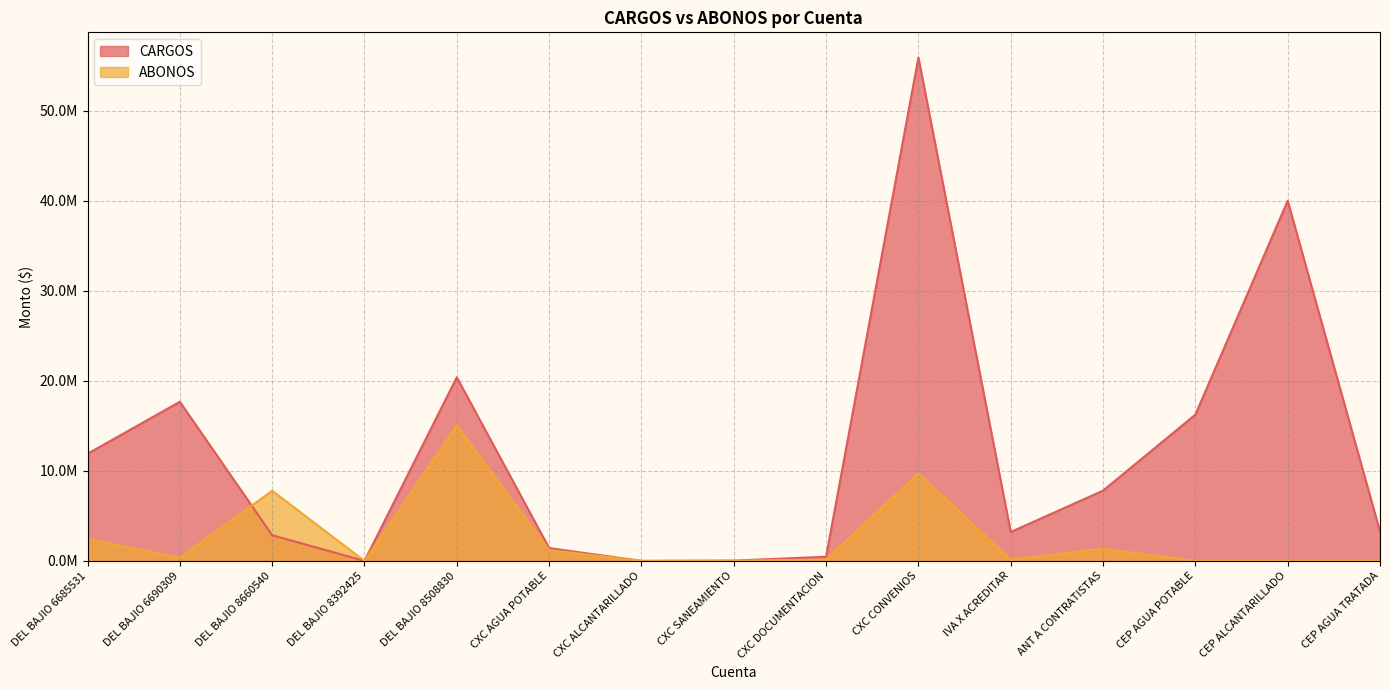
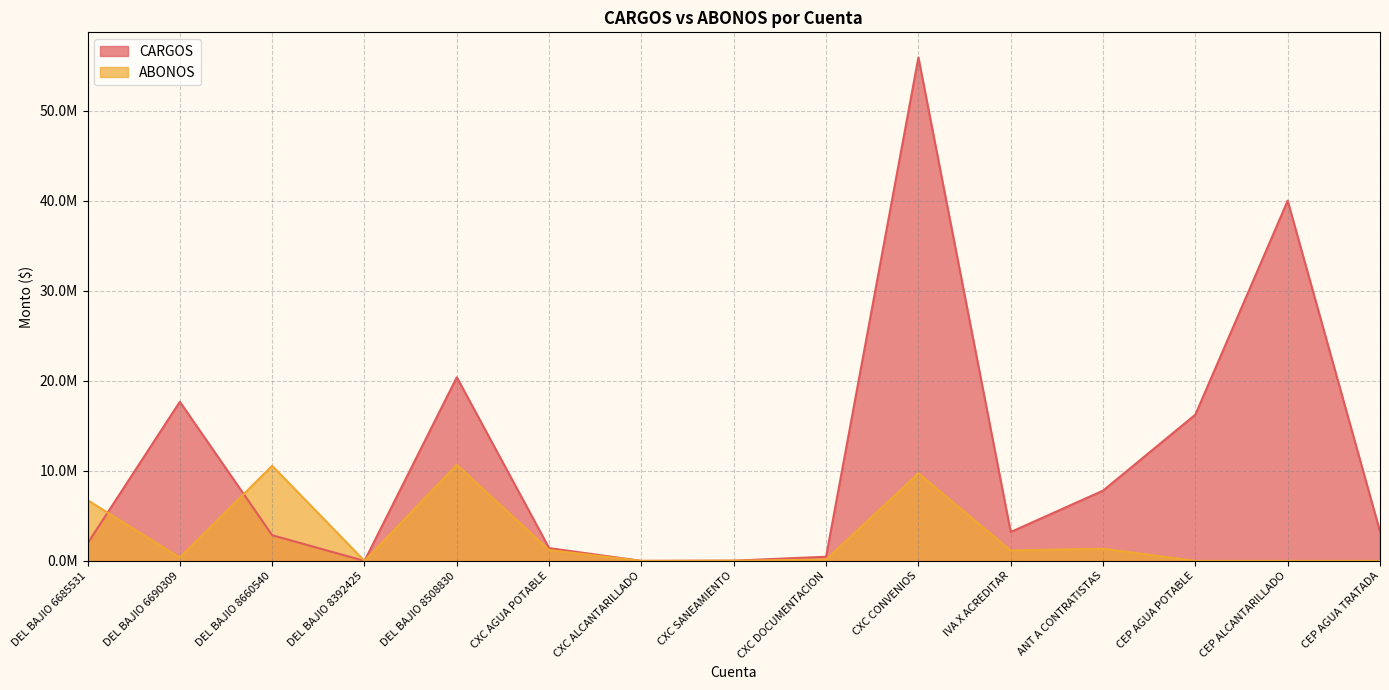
CARGOS, DEL BAJIO 6685531: 12000000 -> 2000000
ABONOS, DEL BAJIO 6685531: 2000000 -> 7000000
ABONOS, DEL BAJIO 8660540: 8000000 -> 11000000
ABONOS, DEL BAJIO 8508830: 15000000 -> 11000000
ABONOS, IVA X ACREDITAR: 0 -> 1000000
